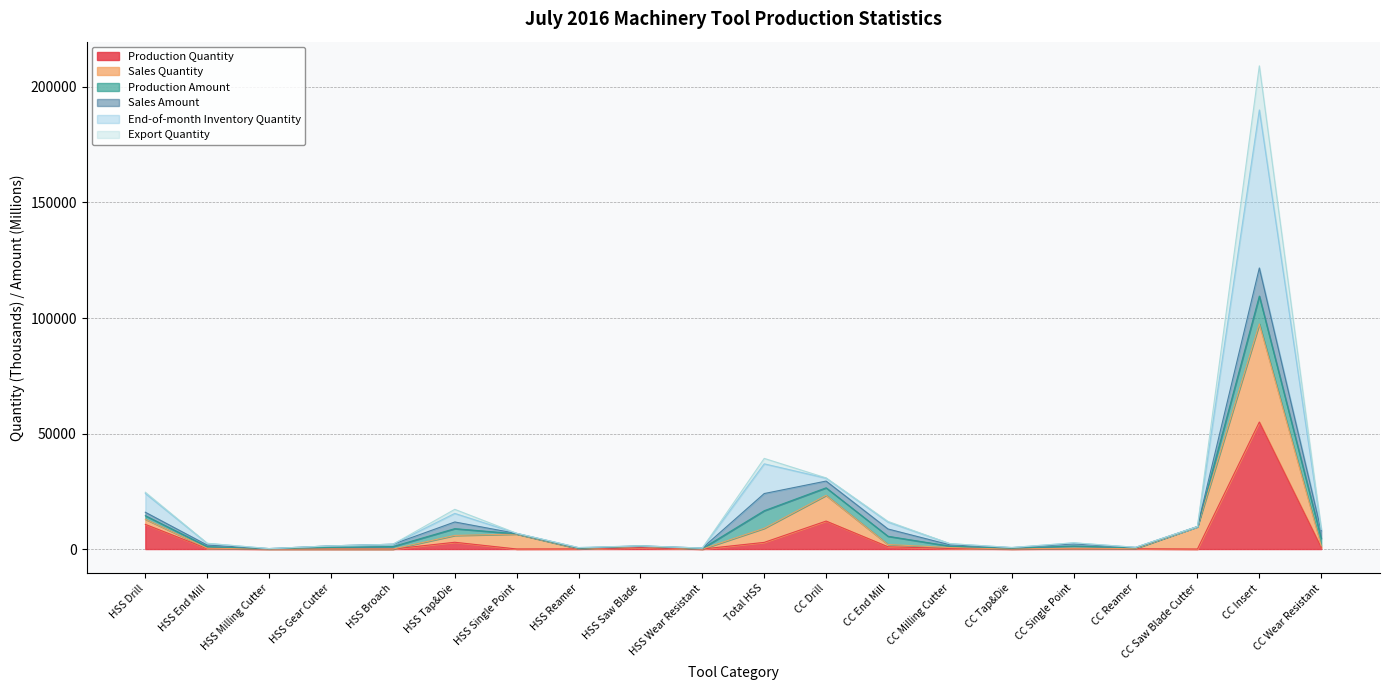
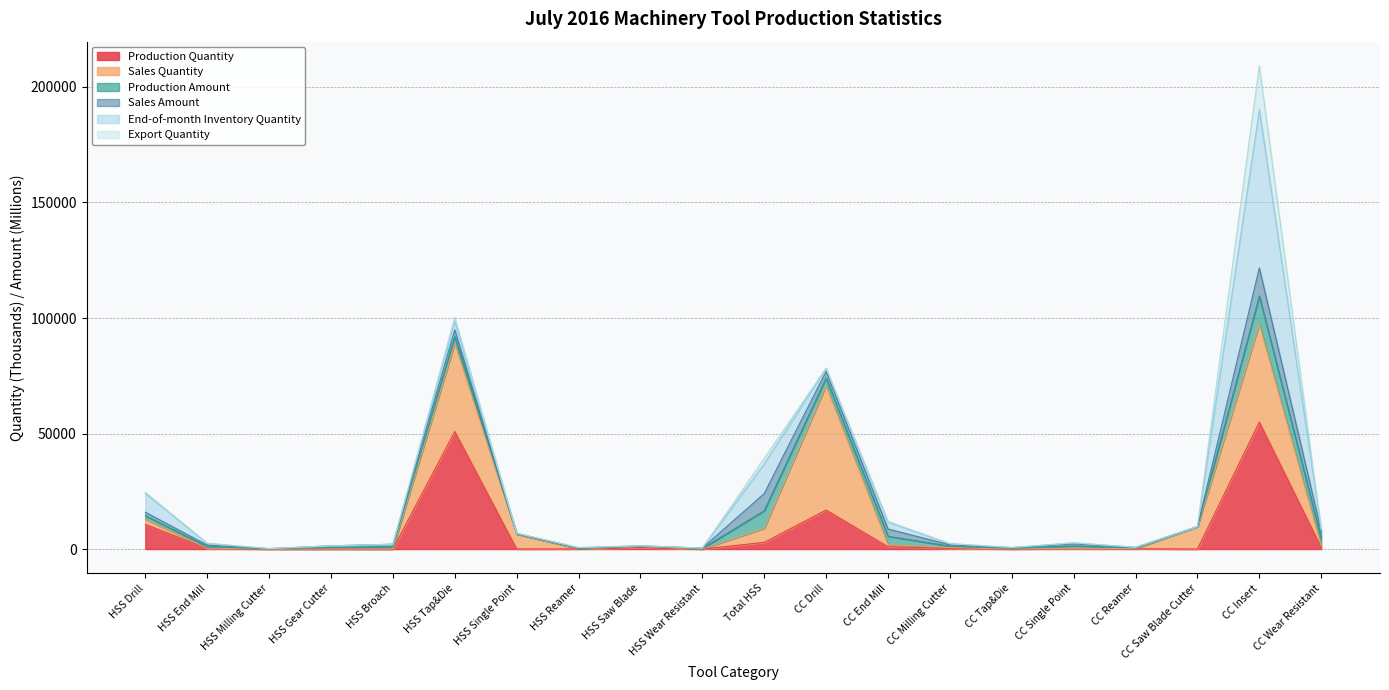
Production Quantity, HSS Tap&Die: 3000 -> 51000
Sales Quantity, HSS Tap&Die: 3000 -> 38000
Production Quantity, CC Drill: 12000 -> 17000
Sales Quantity, CC Drill: 11000 -> 54000
